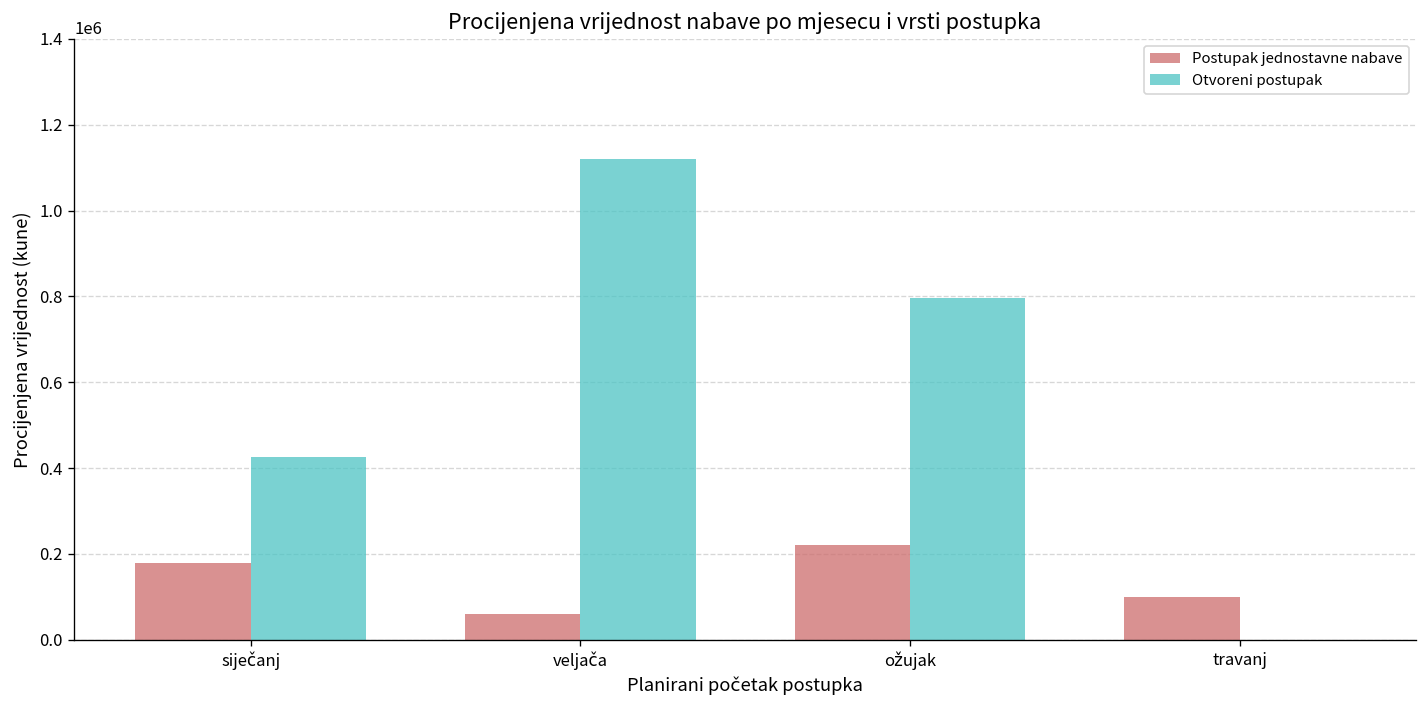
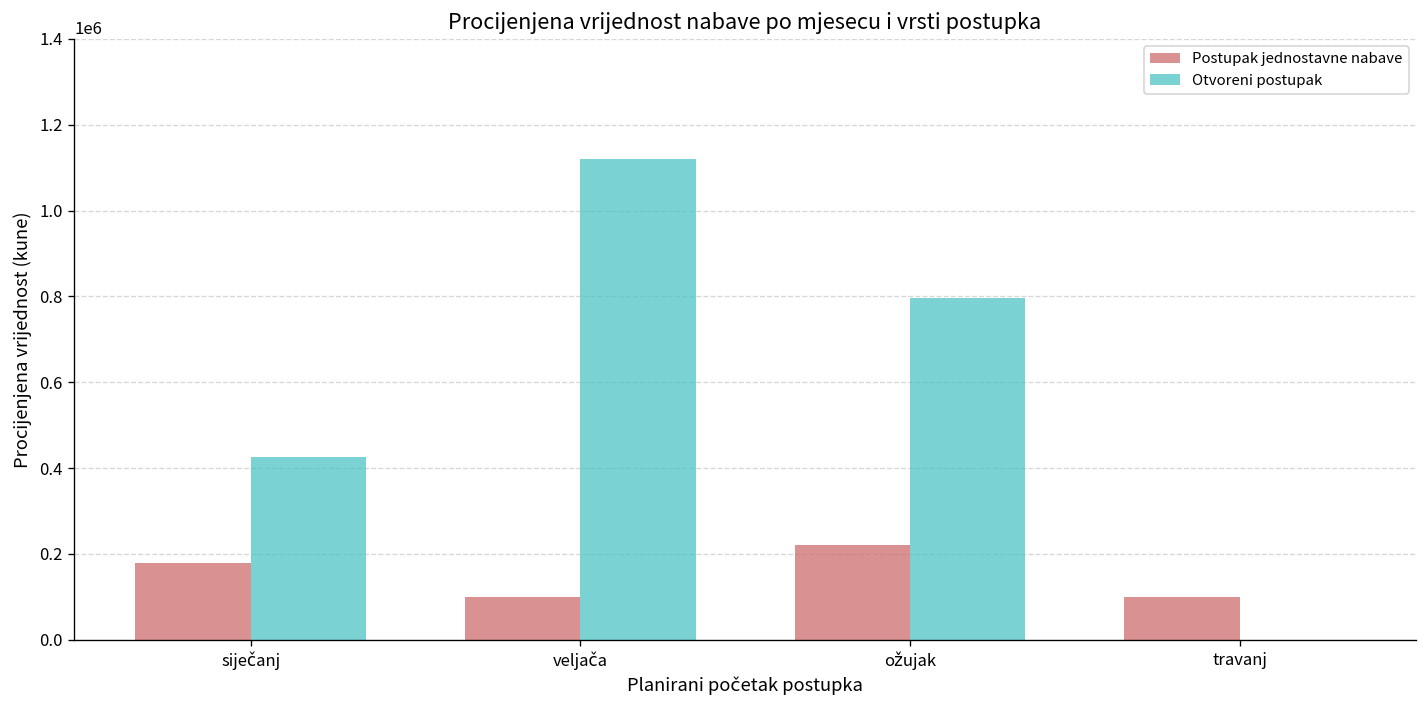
Postupak jednostavne nabave, veljača: 60000 -> 100000
